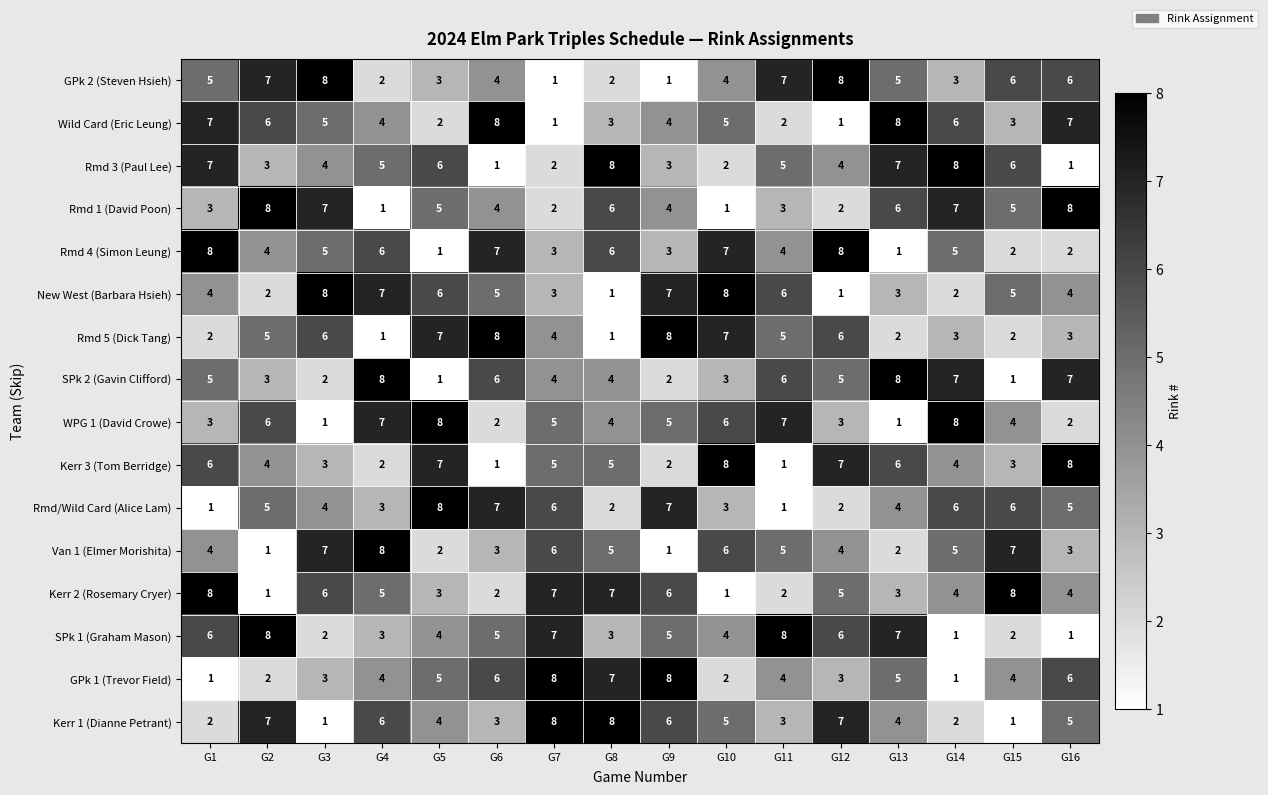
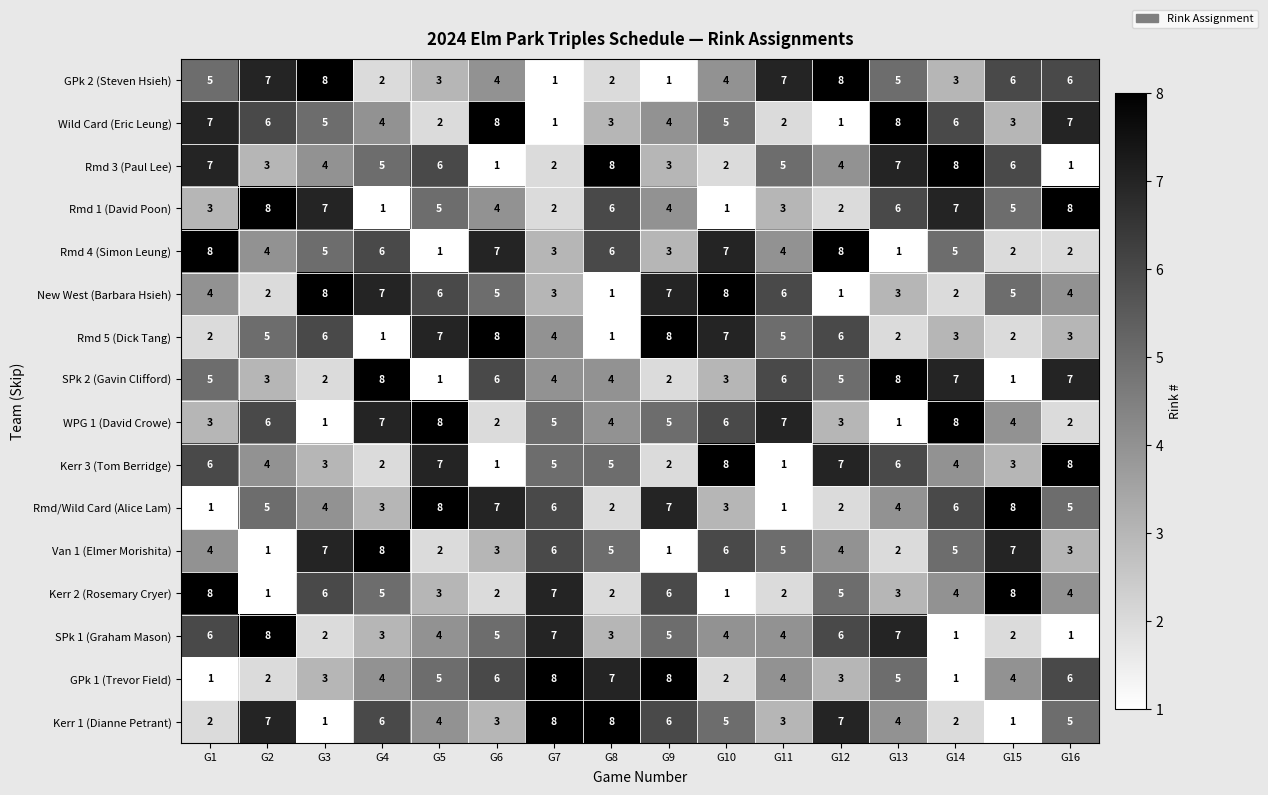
Rmd/Wild Card (Alice Lam), G15: 6 -> 8
Kerr 2 (Rosemary Cryer), G8: 7 -> 2
SPk 1 (Graham Mason), G11: 8 -> 4
